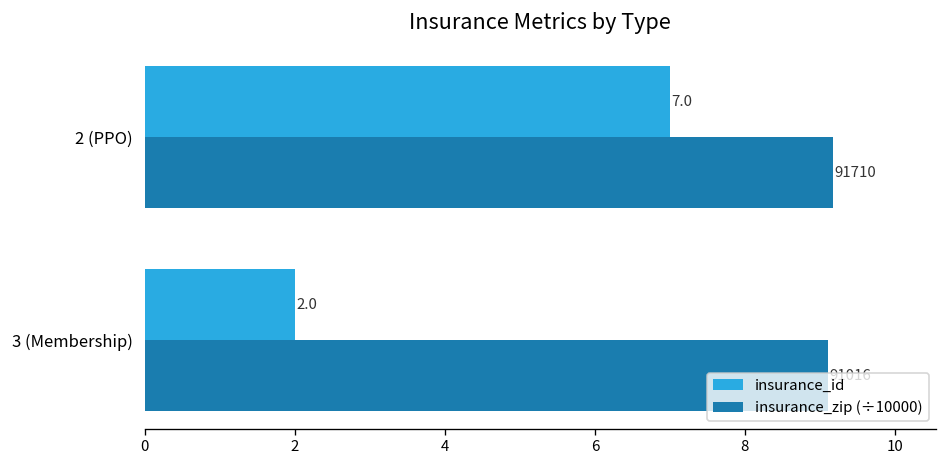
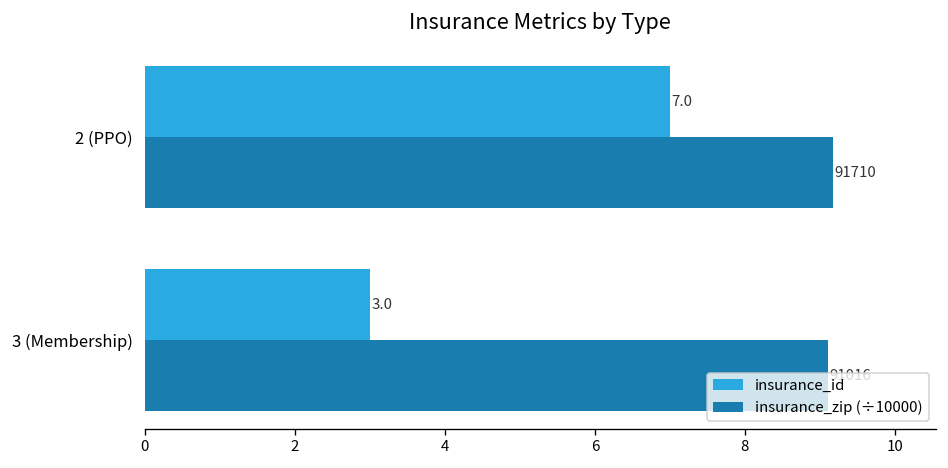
insurance_id, 3 (Membership): 2.0 -> 3.0
